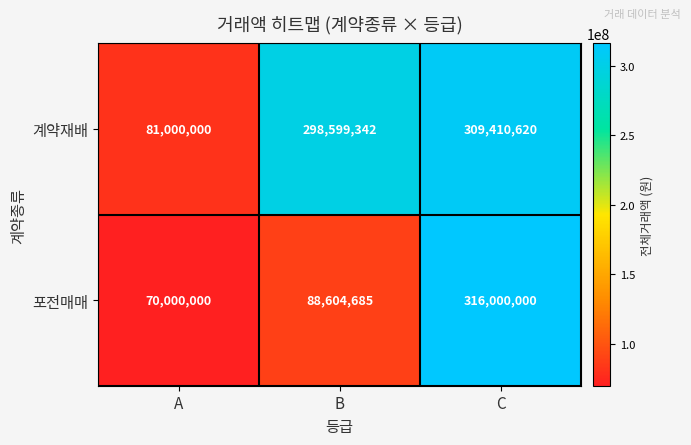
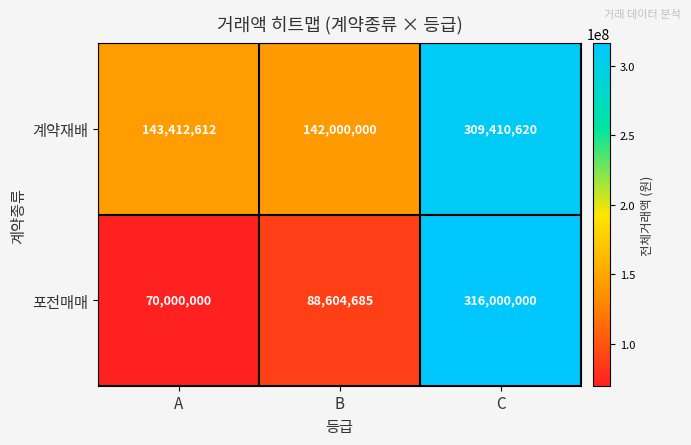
계약재배, A: 81,000,000 -> 143,412,612
계약재배, B: 298,599,342 -> 142,000,000
